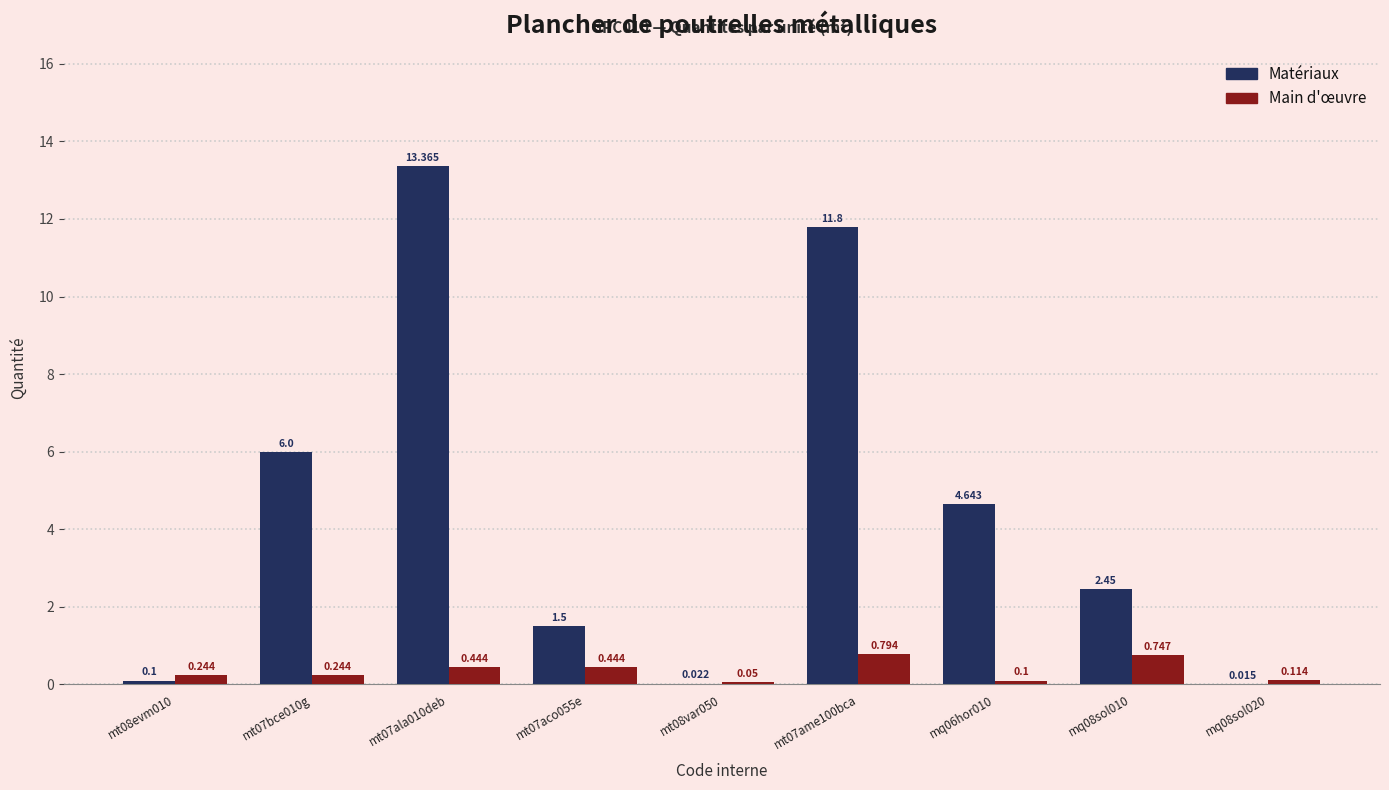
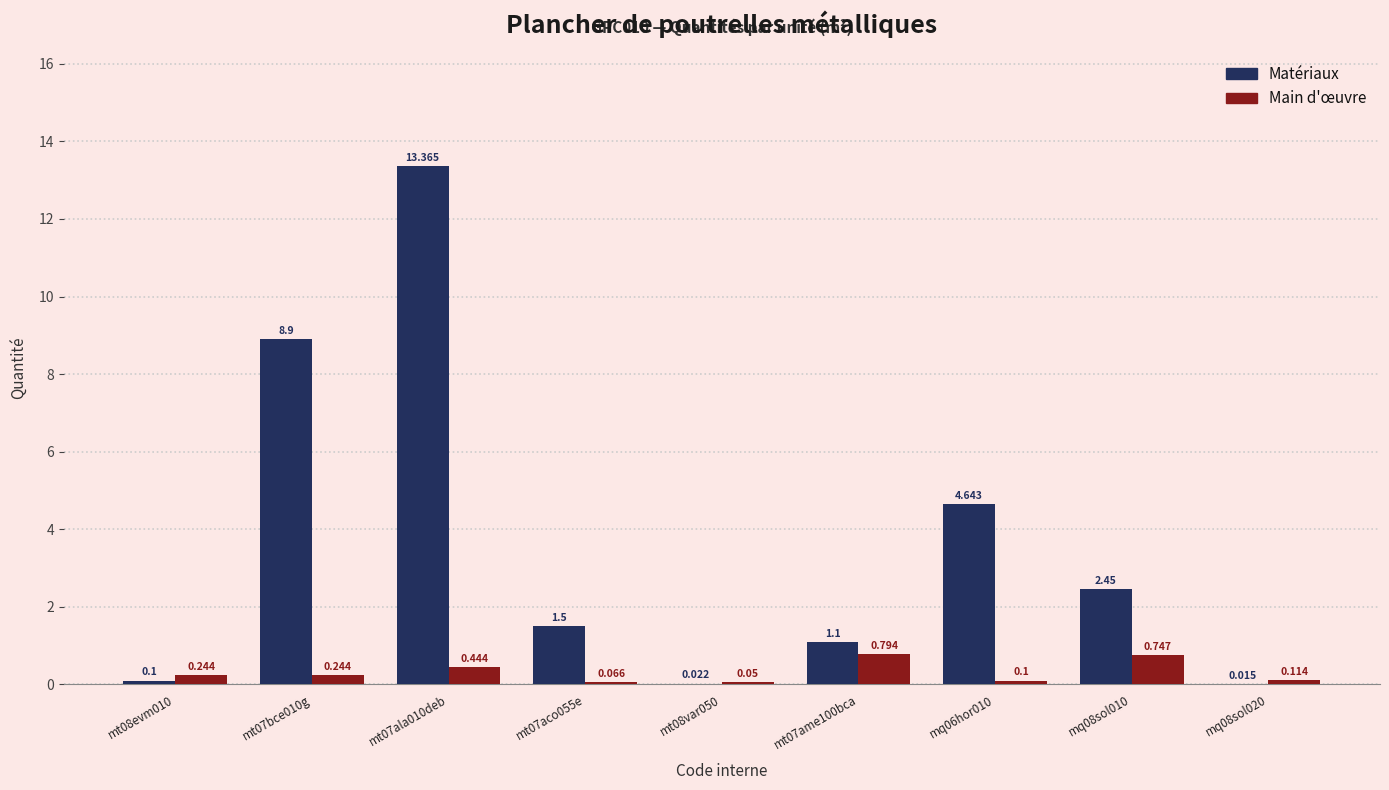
Matériaux, mt07bce010g: 6.0 -> 8.9
Main d'œuvre, mt07aco055e: 0.444 -> 0.066
Matériaux, mt07ame100bca: 11.8 -> 1.1
